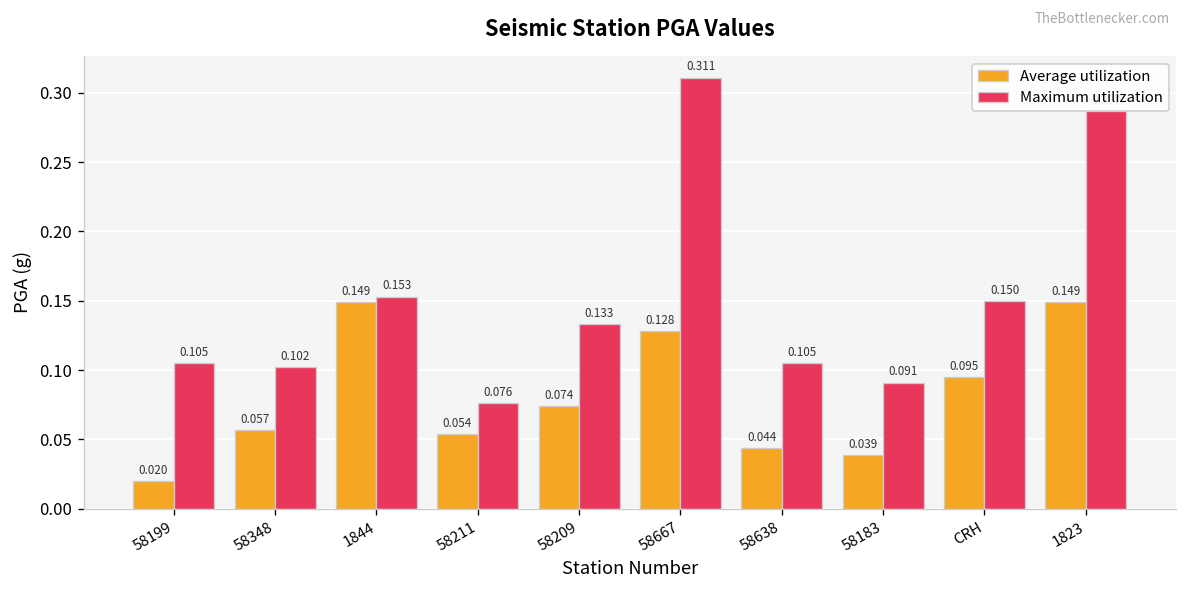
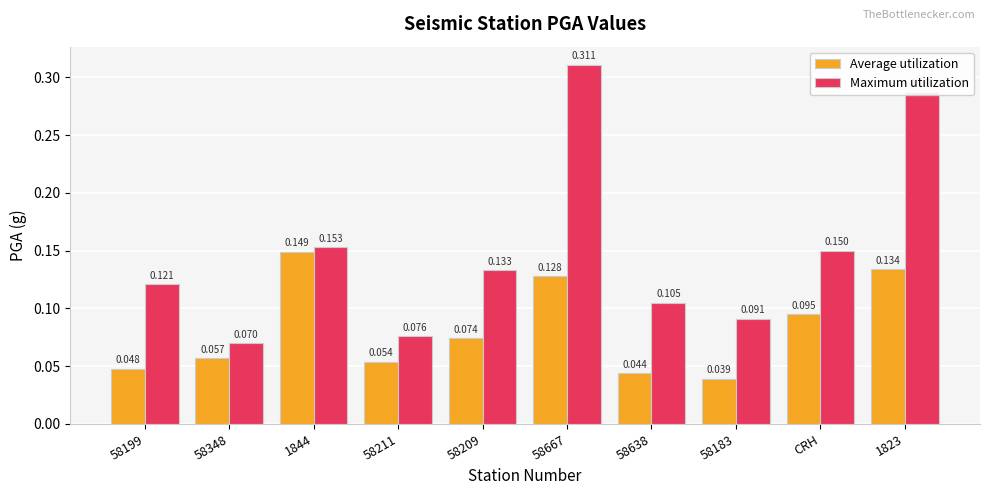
Average utilization, 58199: 0.020 -> 0.048
Maximum utilization, 58199: 0.105 -> 0.121
Maximum utilization, 58348: 0.102 -> 0.070
Average utilization, 1823: 0.149 -> 0.134
